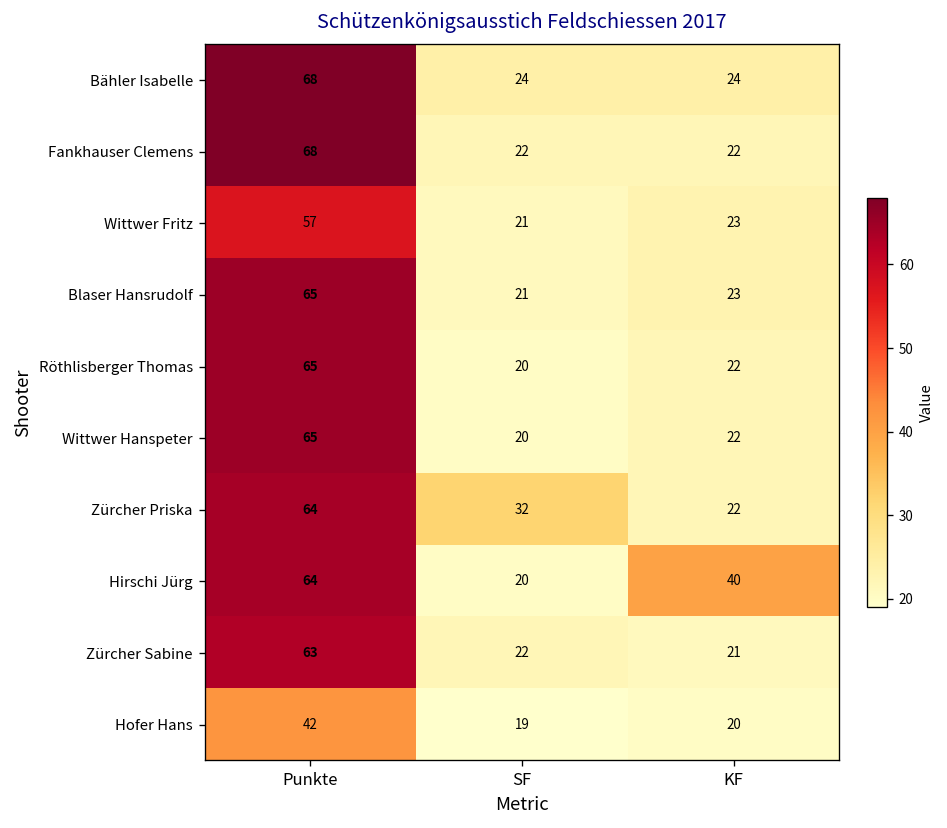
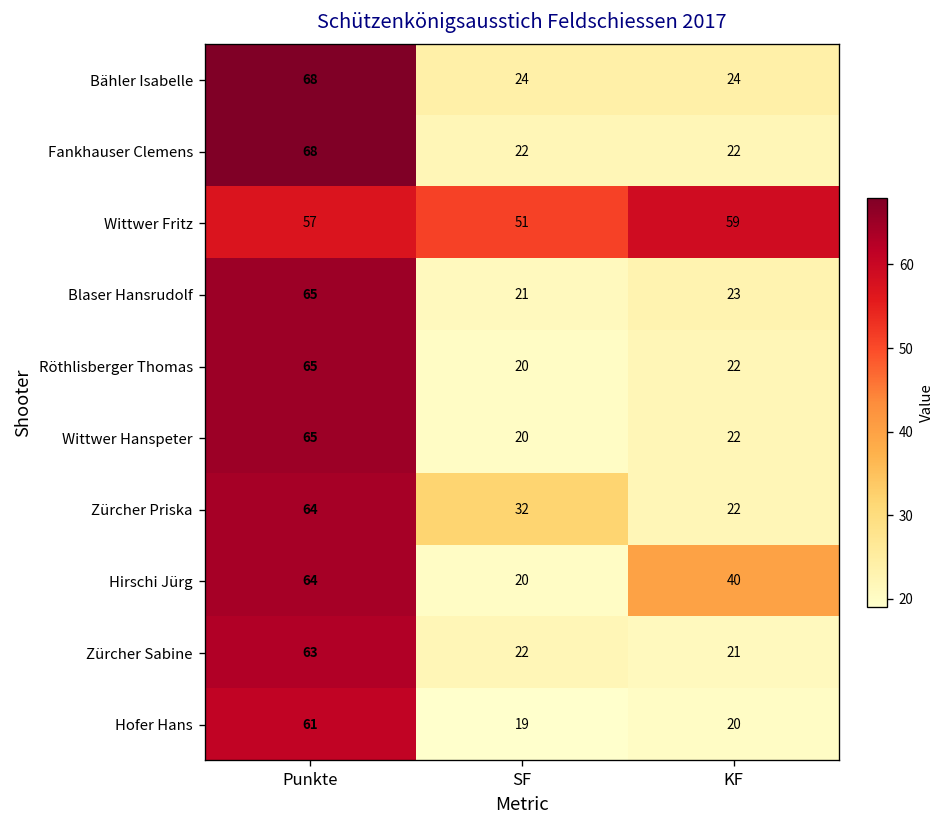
Wittwer Fritz, SF: 21 -> 51
Wittwer Fritz, KF: 23 -> 59
Hofer Hans, Punkte: 42 -> 61
